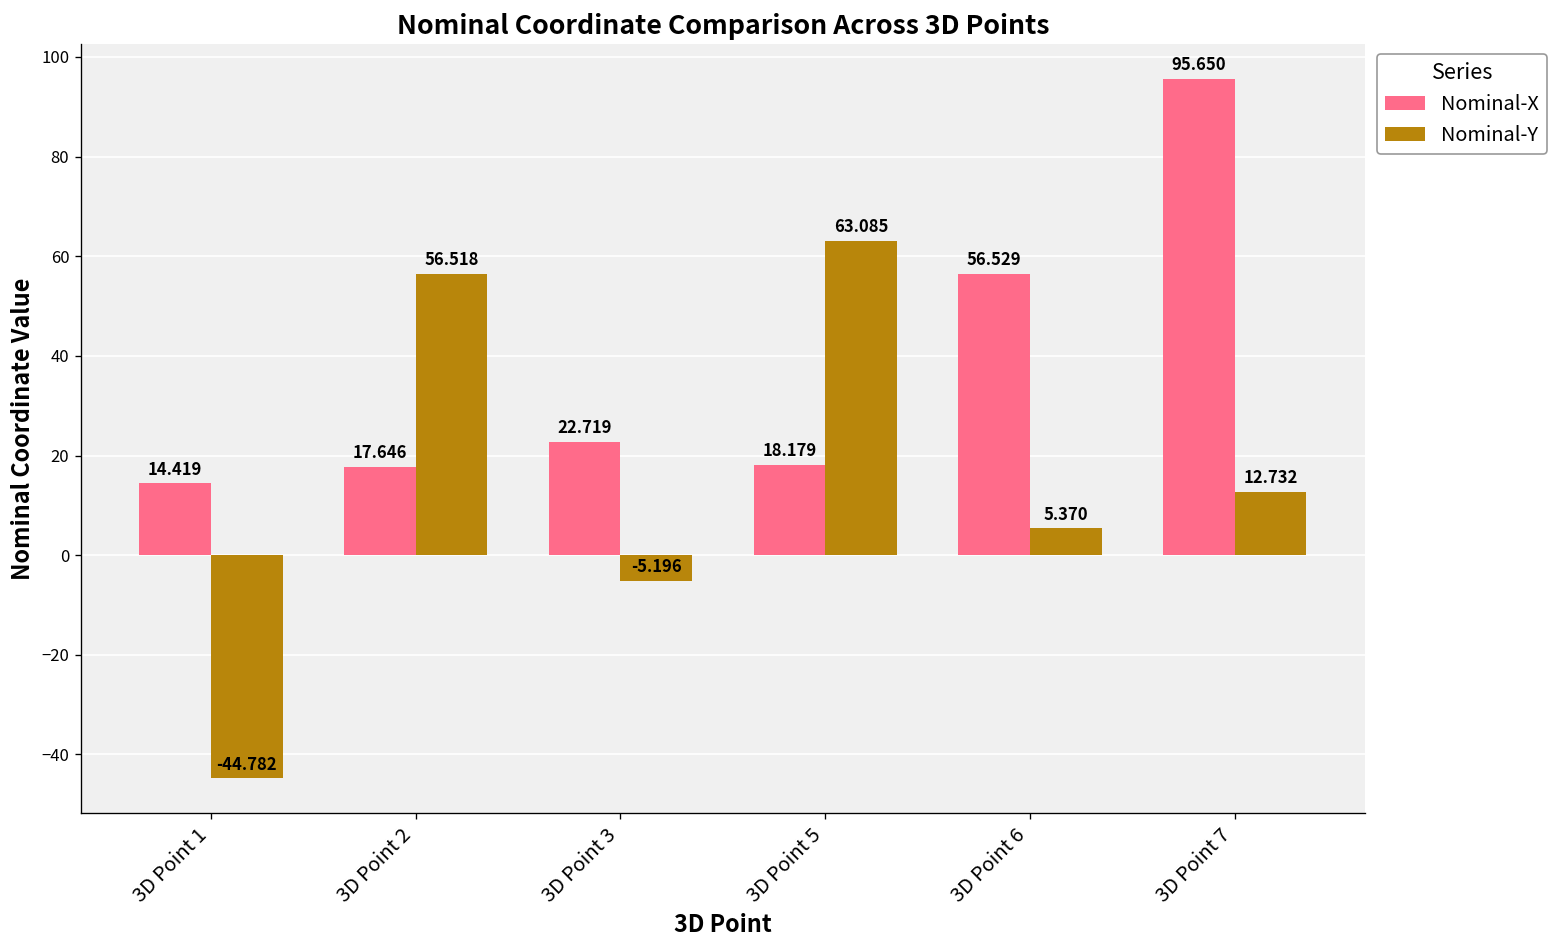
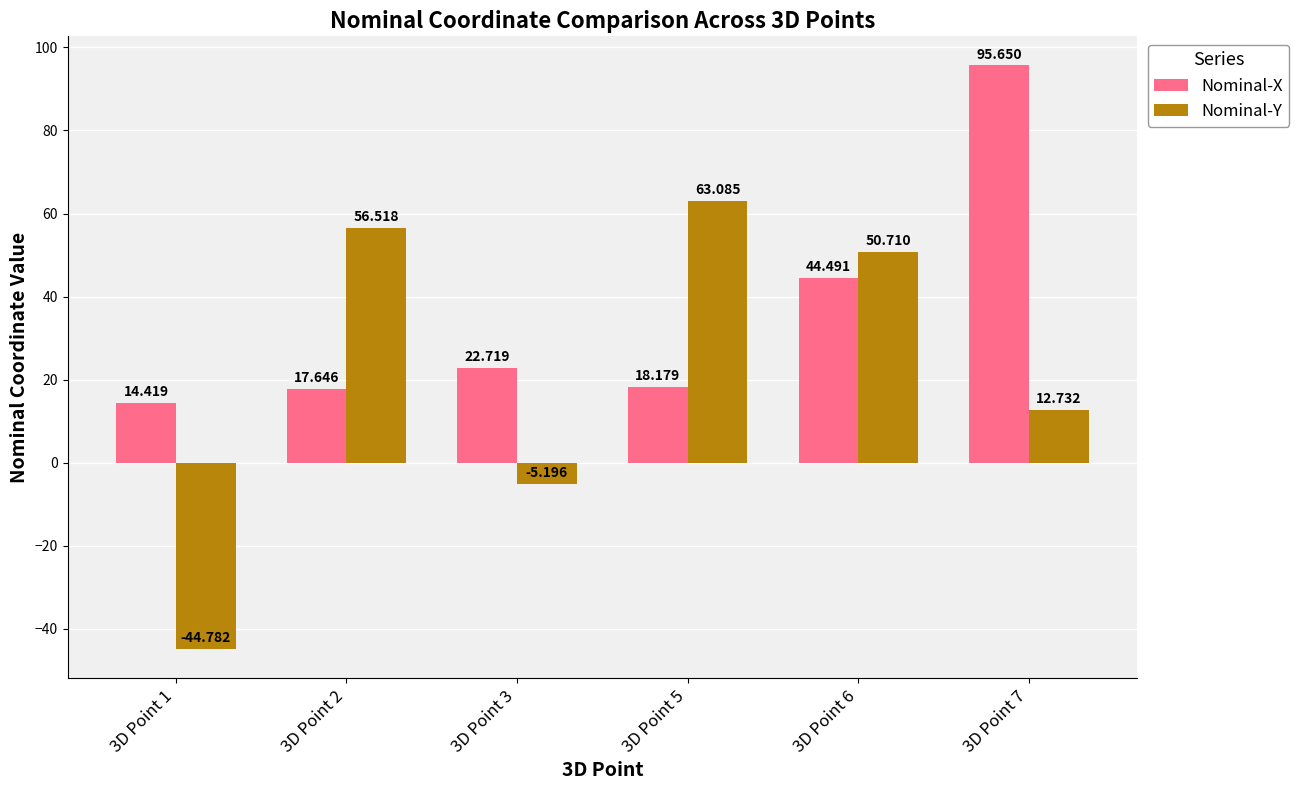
Nominal-X, 3D Point 6: 56.529 -> 44.491
Nominal-Y, 3D Point 6: 5.370 -> 50.710
